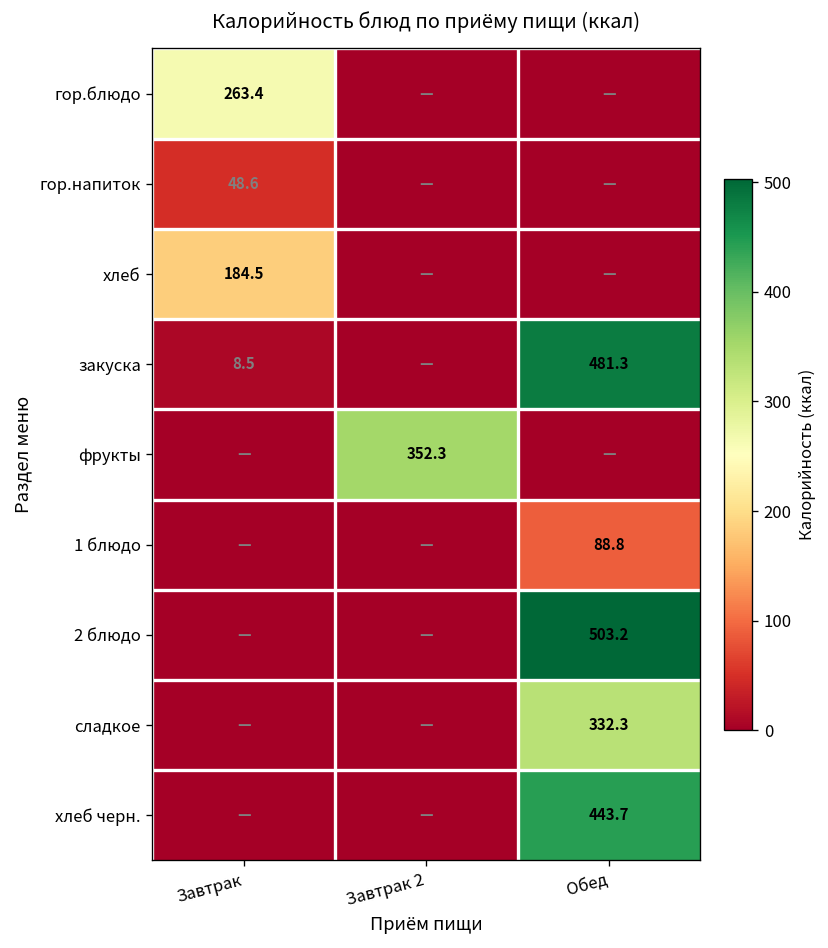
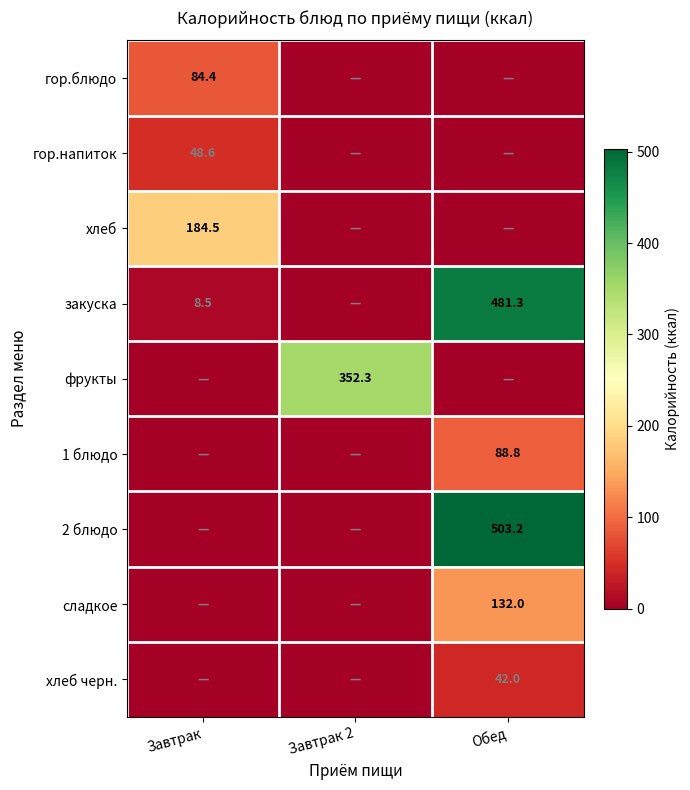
гор.блюдо, Завтрак: 263.4 -> 84.4
сладкое, Обед: 332.3 -> 132.0
хлеб черн., Обед: 443.7 -> 42.0
